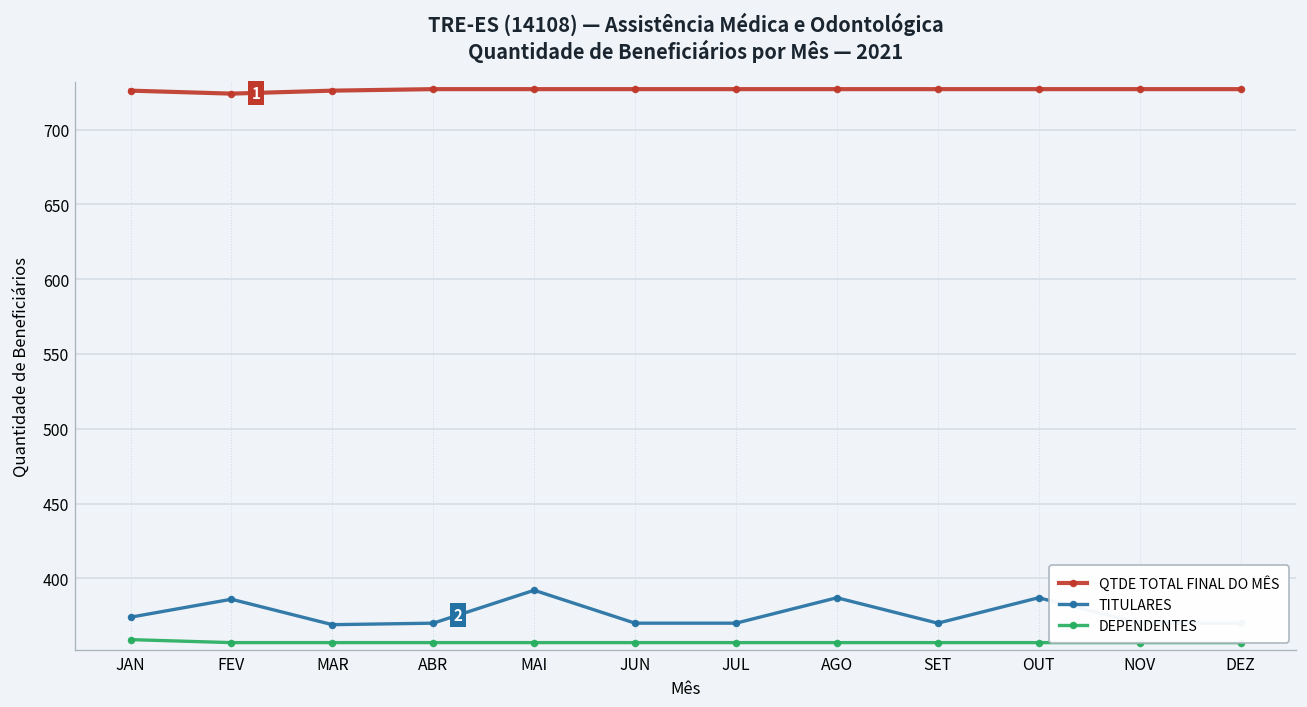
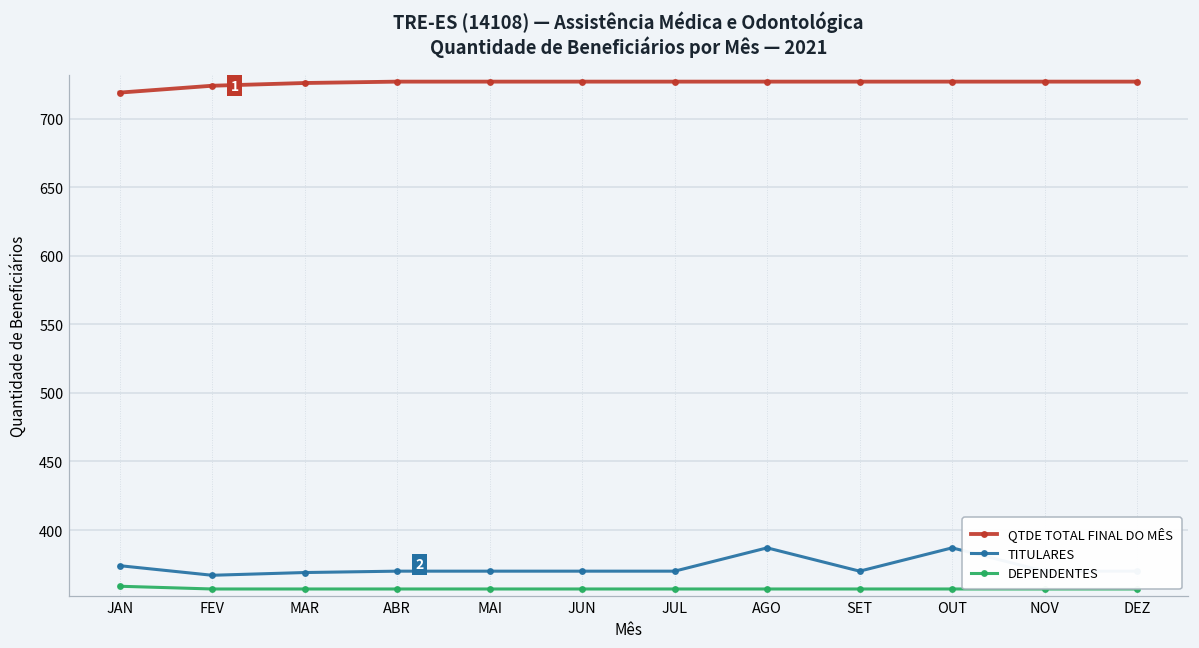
QTDE TOTAL FINAL DO MÊS, JAN: 726 -> 719
TITULARES, FEV: 386 -> 367
TITULARES, MAI: 392 -> 370
